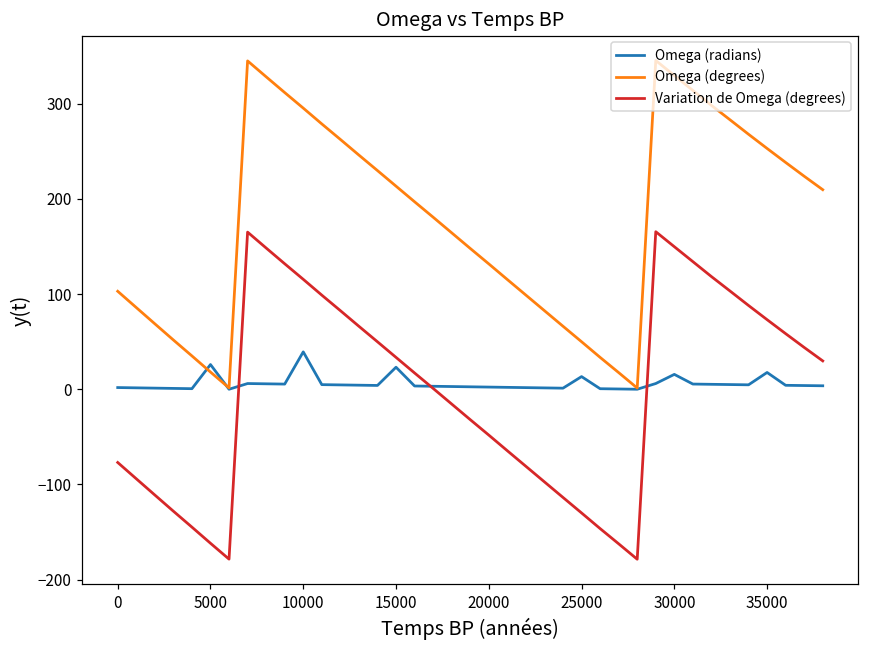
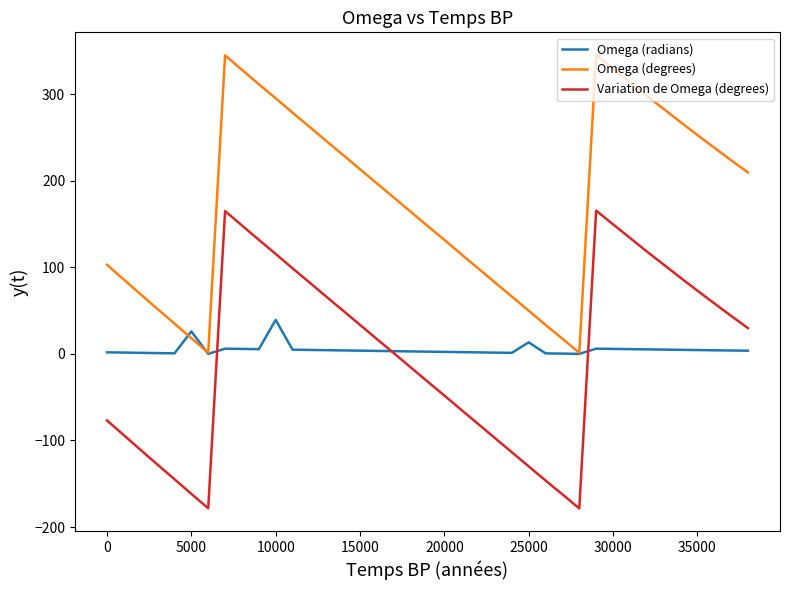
Omega (radians), 15000: 20 -> 0
Omega (radians), 30000: 20 -> 10
Omega (radians), 35000: 20 -> 0
